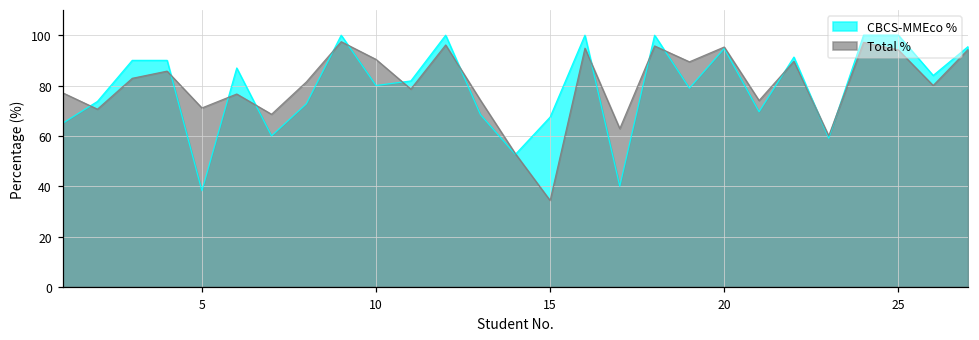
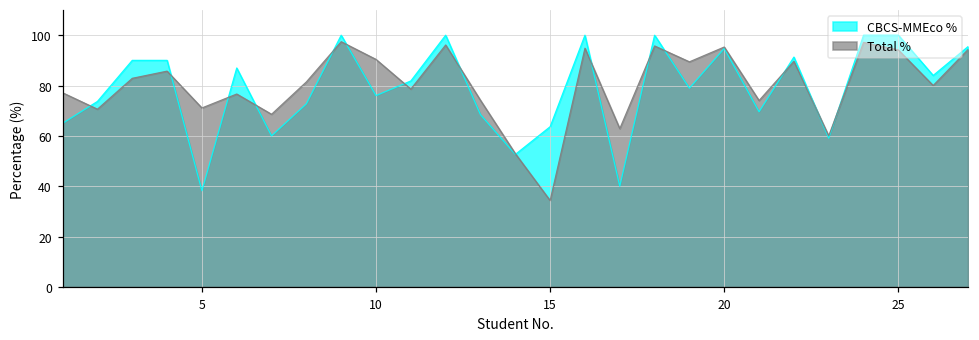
CBCS-MMEco %, 10: 80 -> 76
CBCS-MMEco %, 15: 67 -> 64
